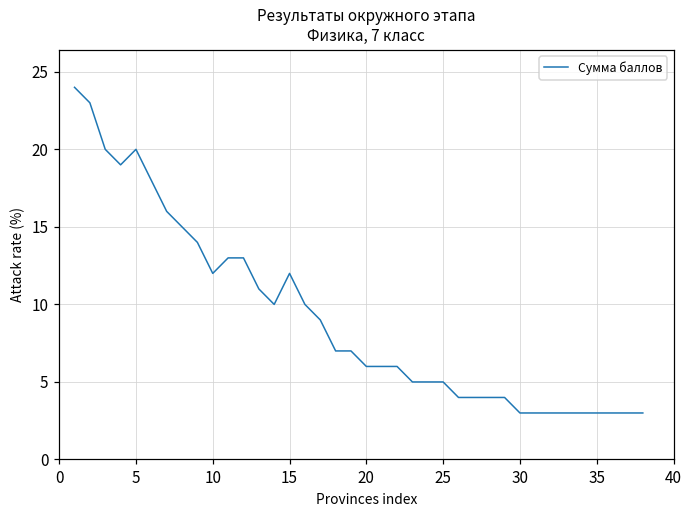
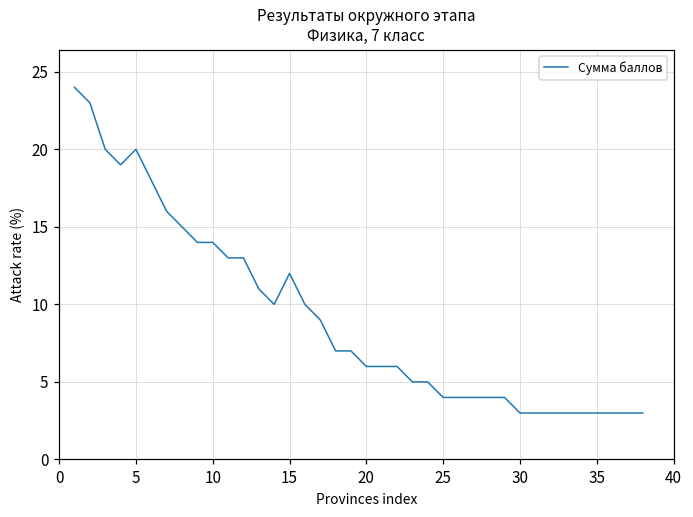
10: 12 -> 14
25: 5 -> 4
